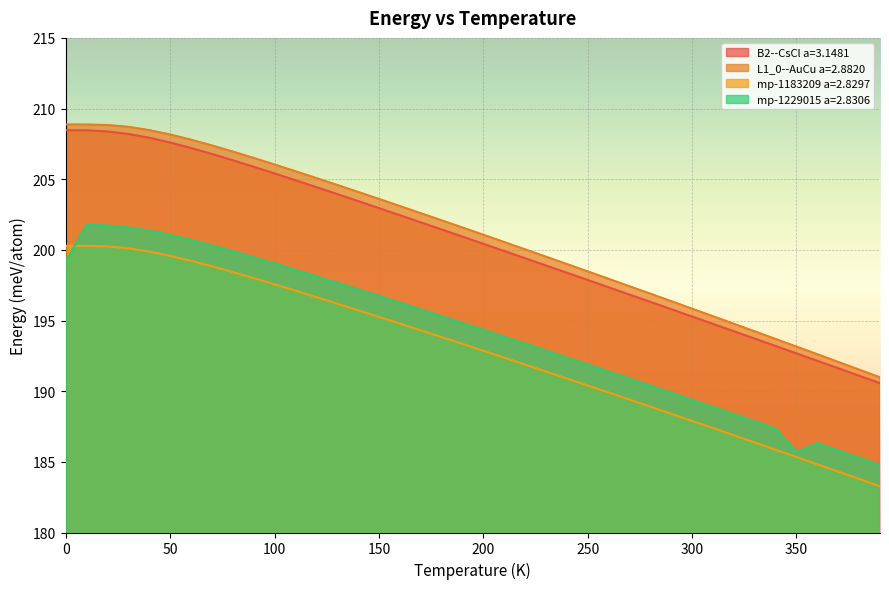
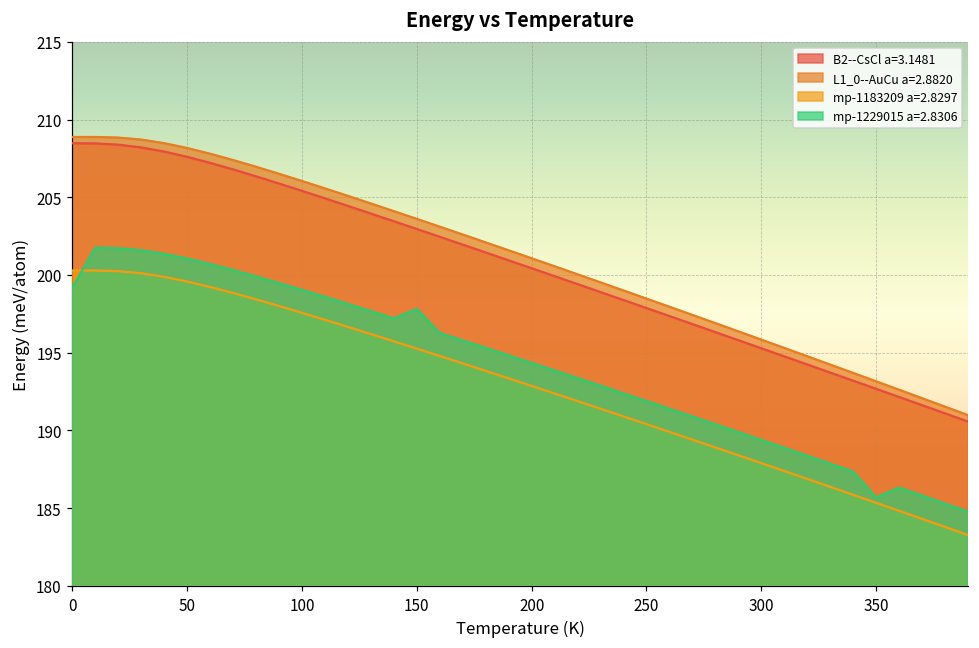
mp-1229015 a=2.8306, 150: 196.7 -> 197.8
